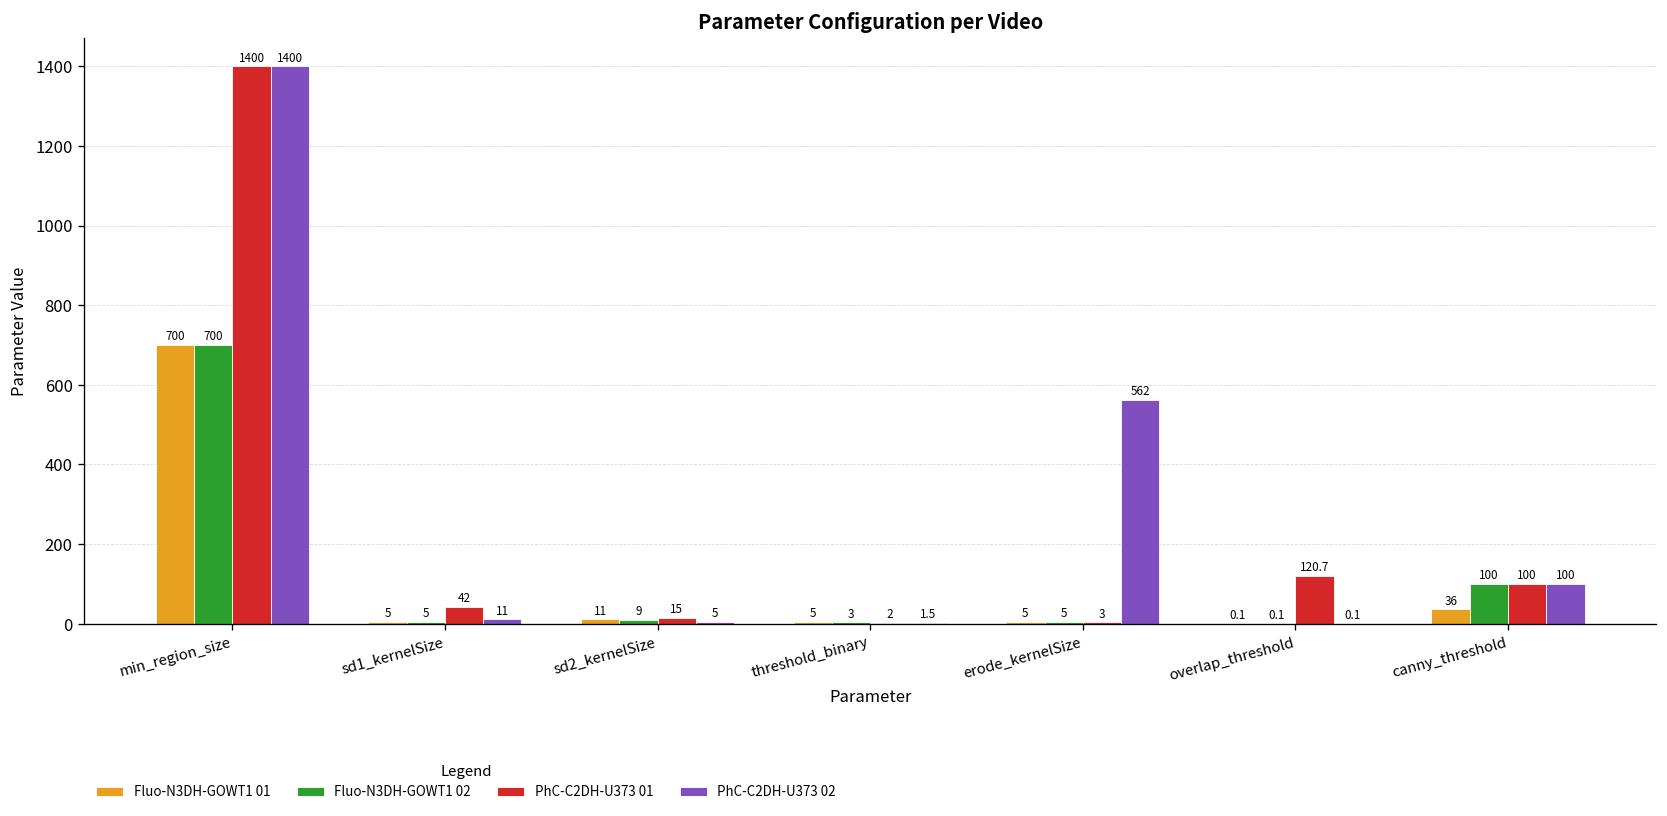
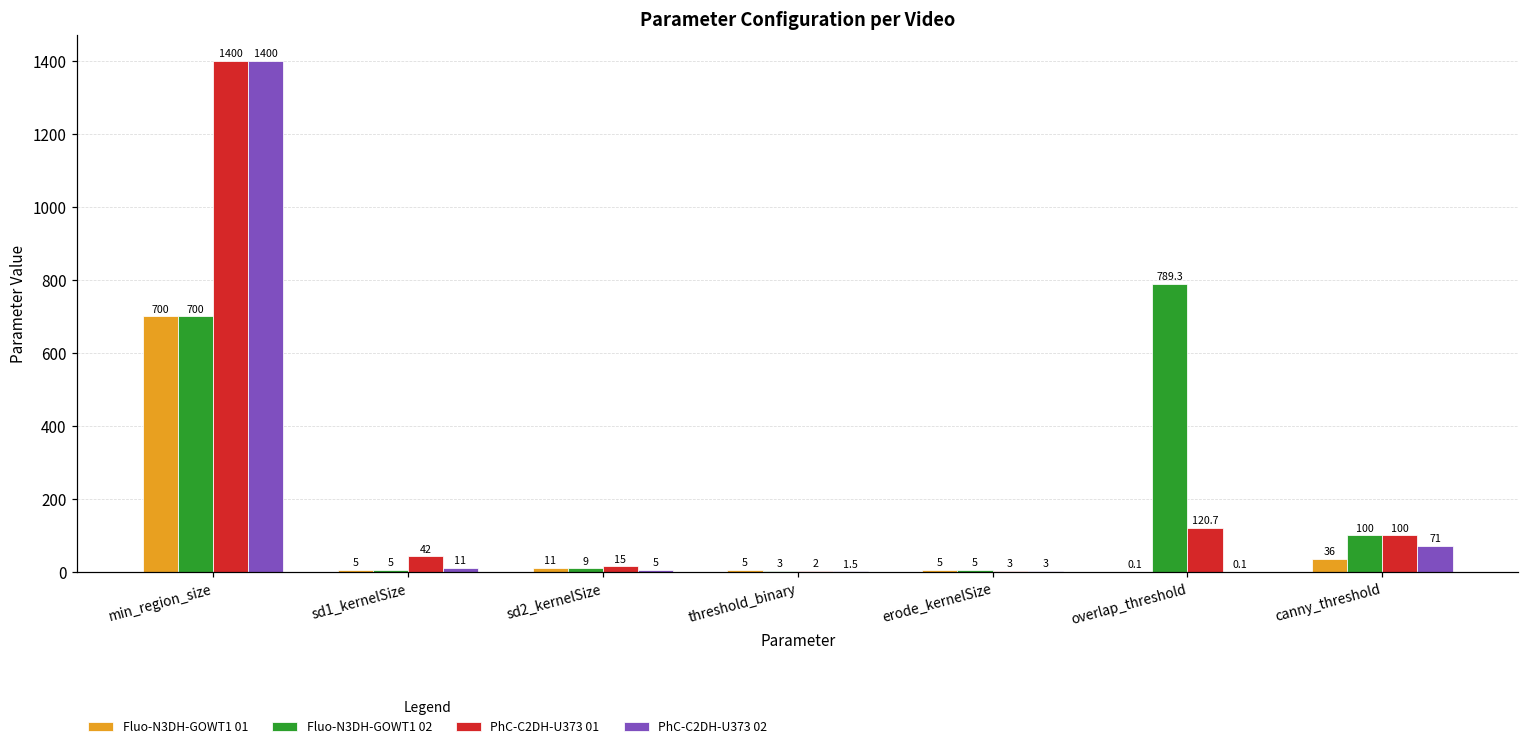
PhC-C2DH-U373 02, erode_kernelSize: 562 -> 3
Fluo-N3DH-GOWT1 02, overlap_threshold: 0.1 -> 789.3
PhC-C2DH-U373 02, canny_threshold: 100 -> 71
